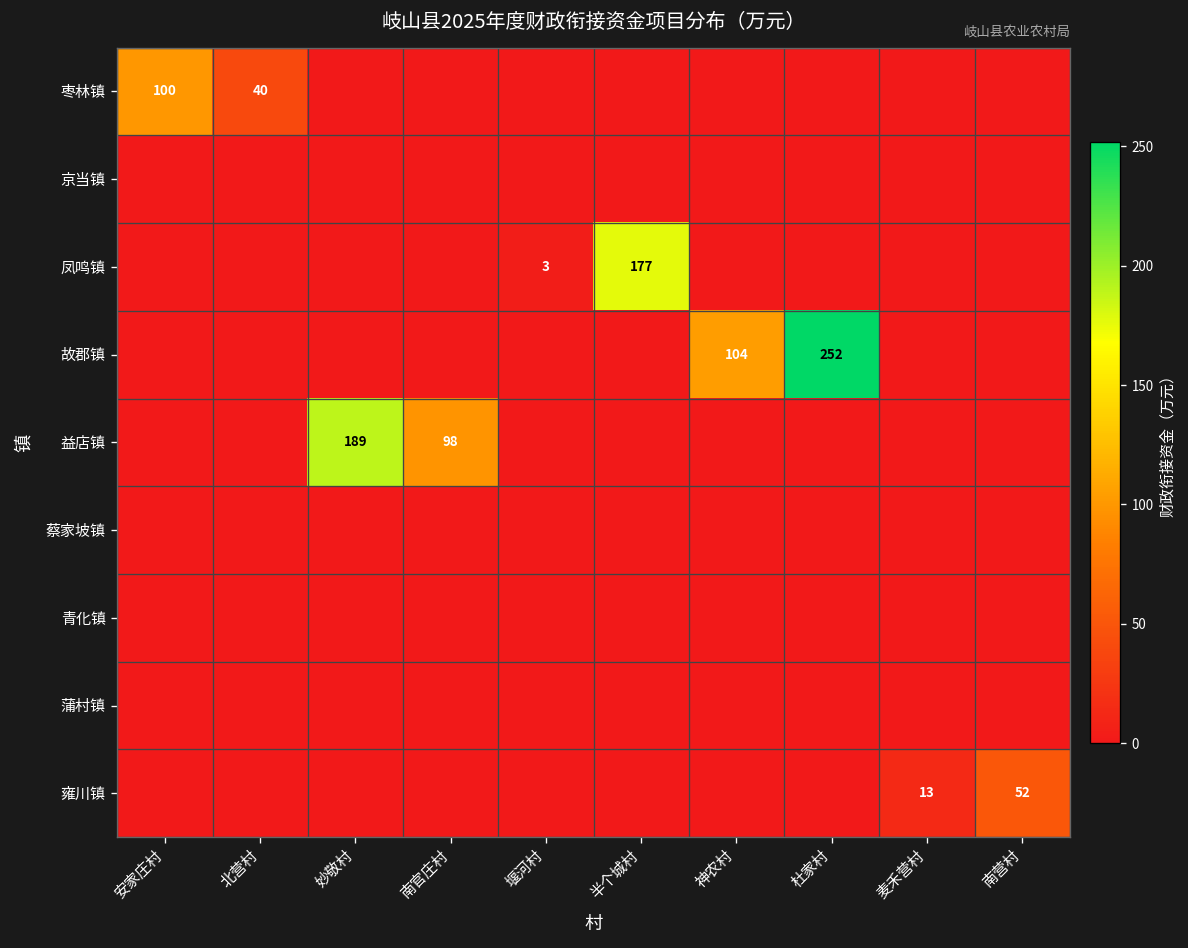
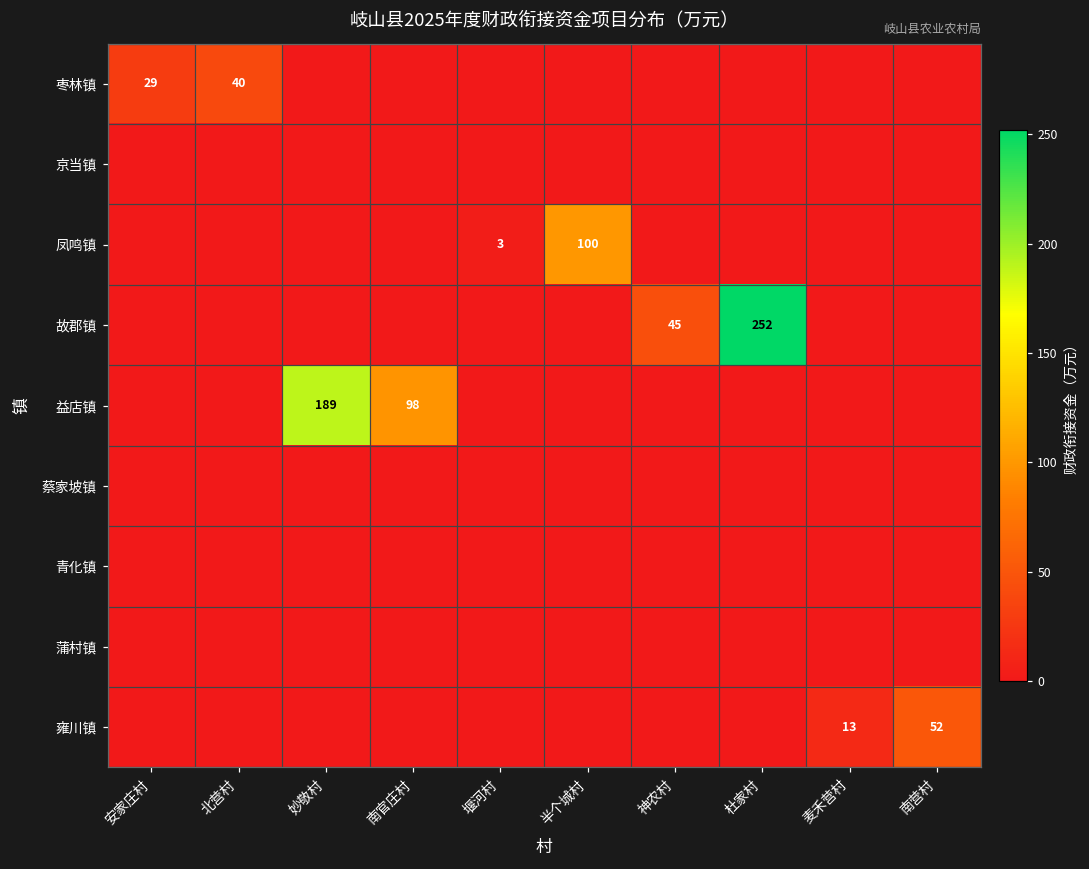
枣林镇, 安家庄村: 100 -> 29
凤鸣镇, 半个城村: 177 -> 100
故郡镇, 神农村: 104 -> 45
